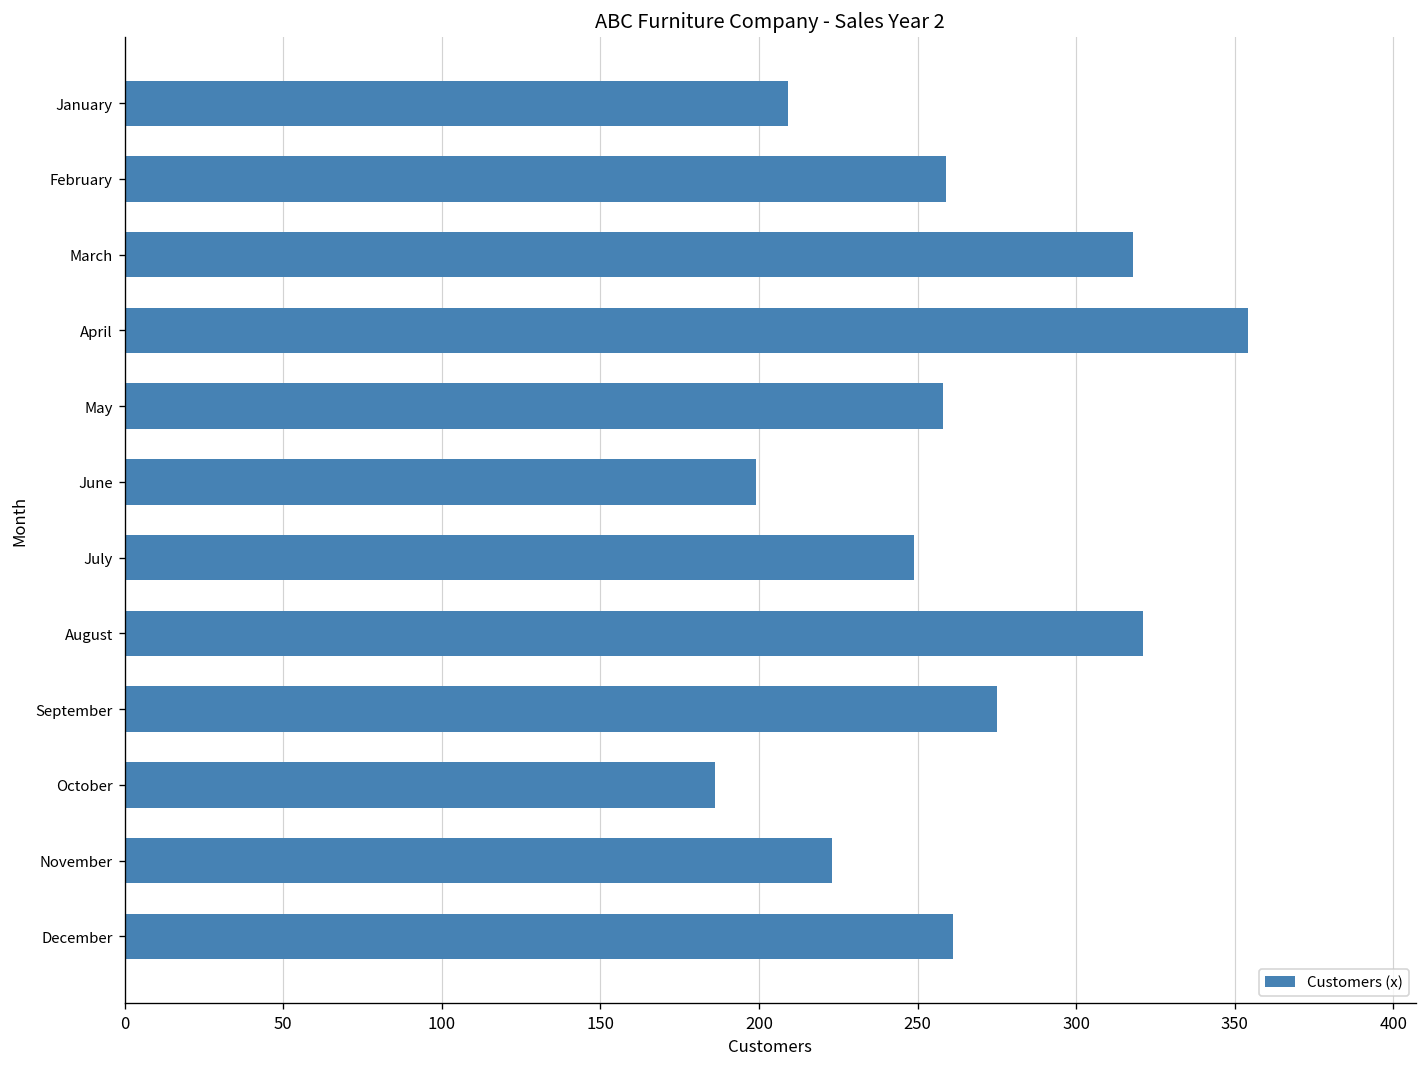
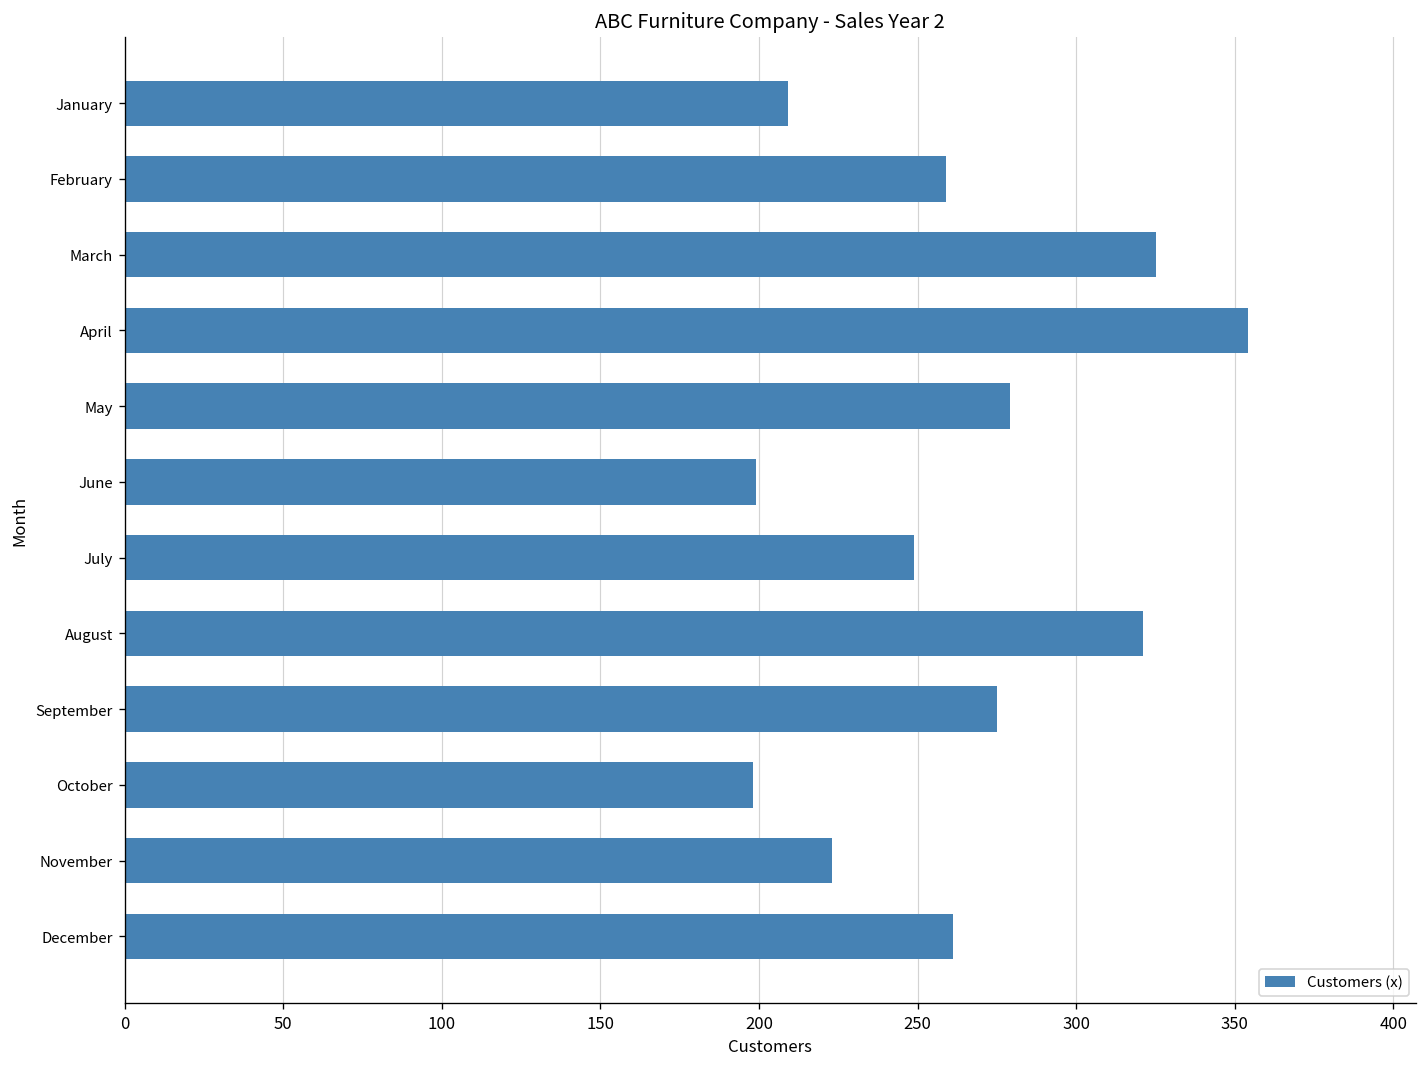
March: 318 -> 325
May: 258 -> 279
October: 186 -> 198
